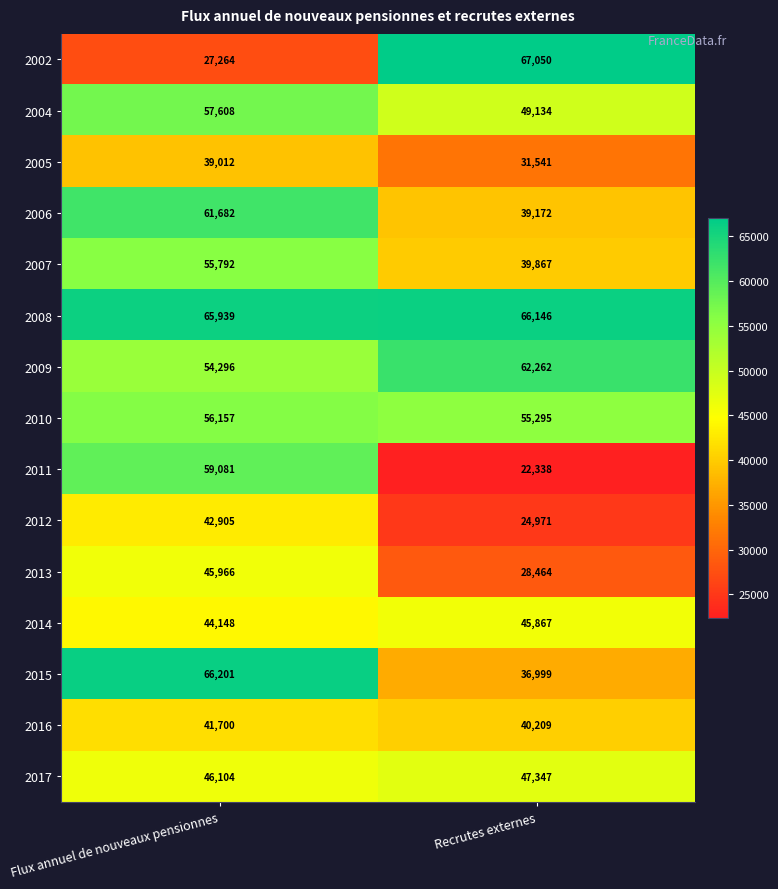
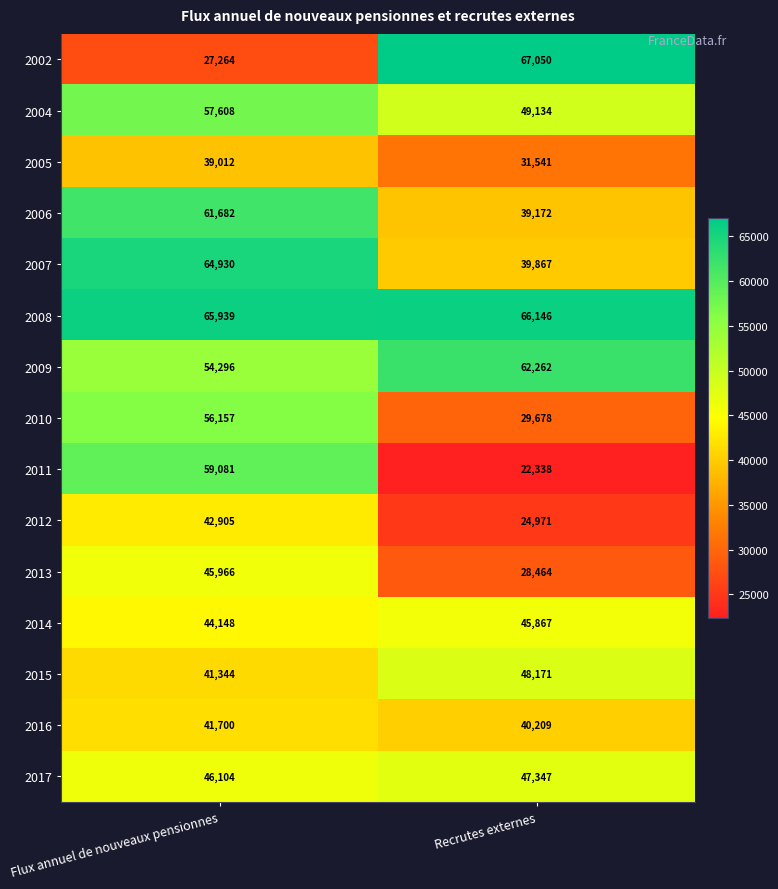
2007, Flux annuel de nouveaux pensionnes: 55,792 -> 64,930
2010, Recrutes externes: 55,295 -> 29,678
2015, Flux annuel de nouveaux pensionnes: 66,201 -> 41,344
2015, Recrutes externes: 36,999 -> 48,171
